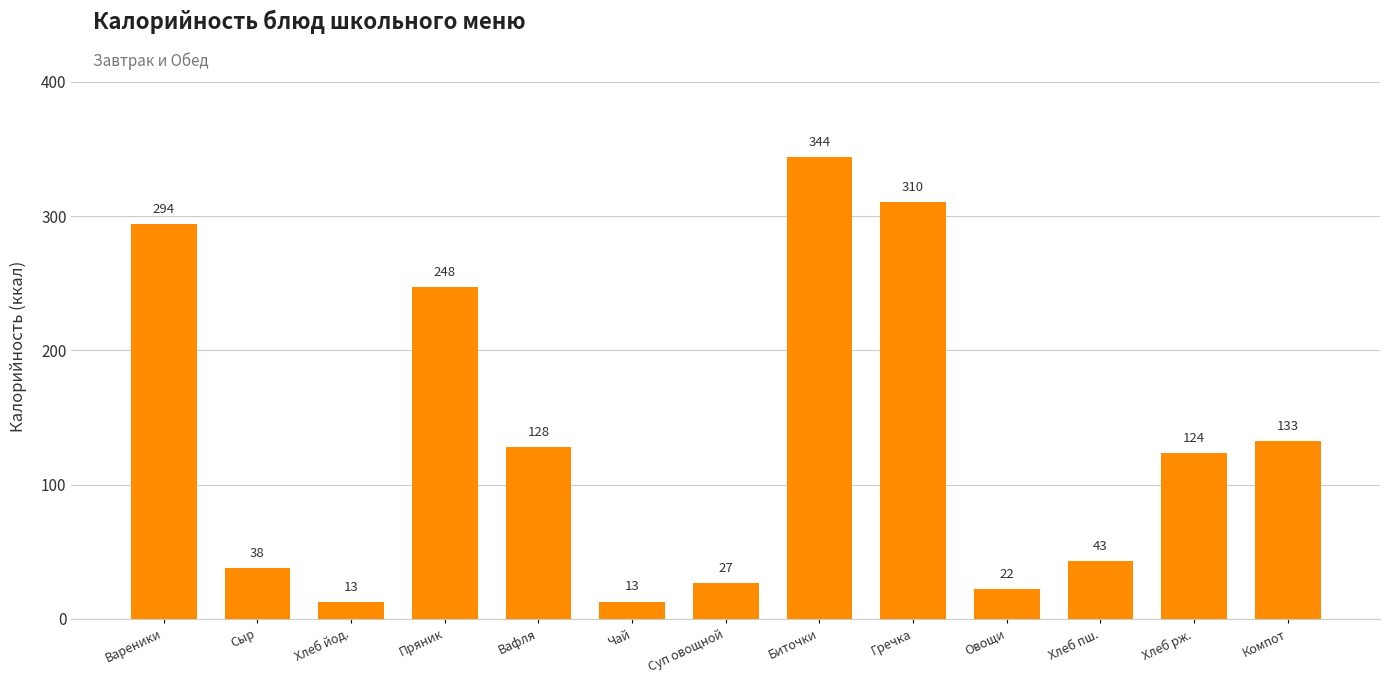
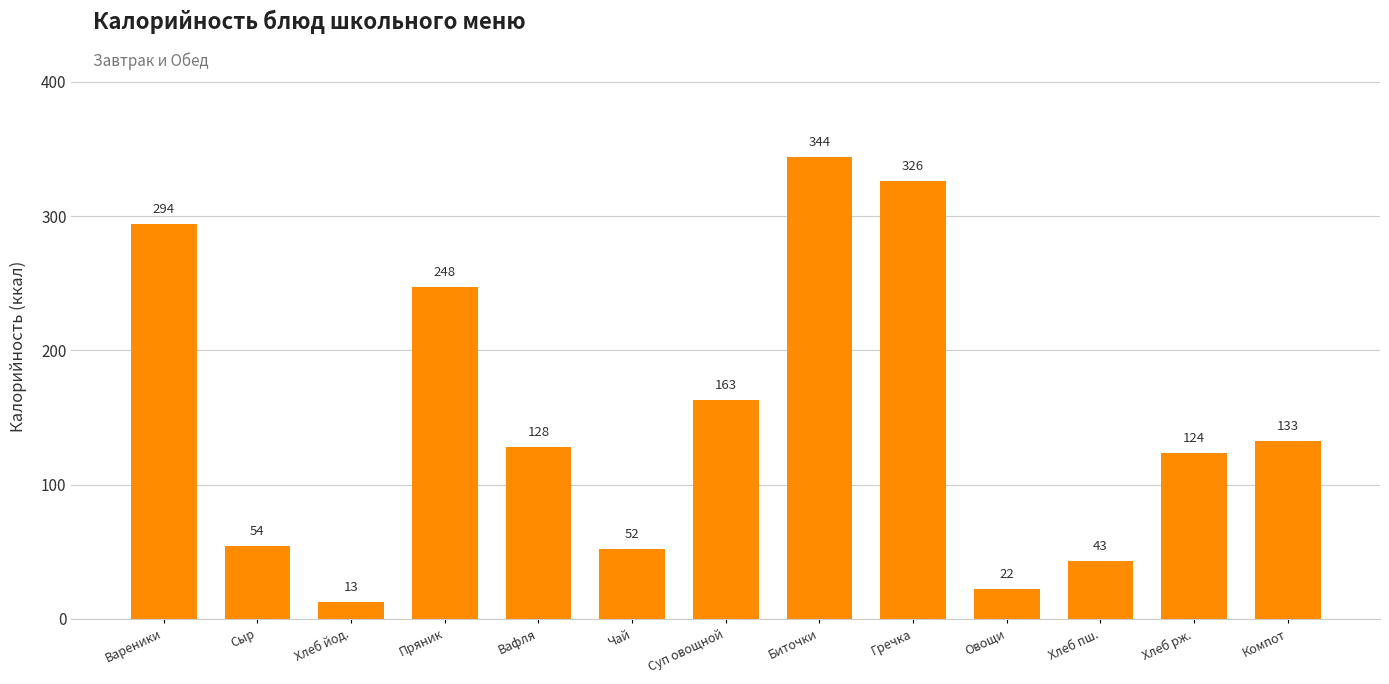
Сыр: 38 -> 54
Чай: 13 -> 52
Суп овощной: 27 -> 163
Гречка: 310 -> 326
